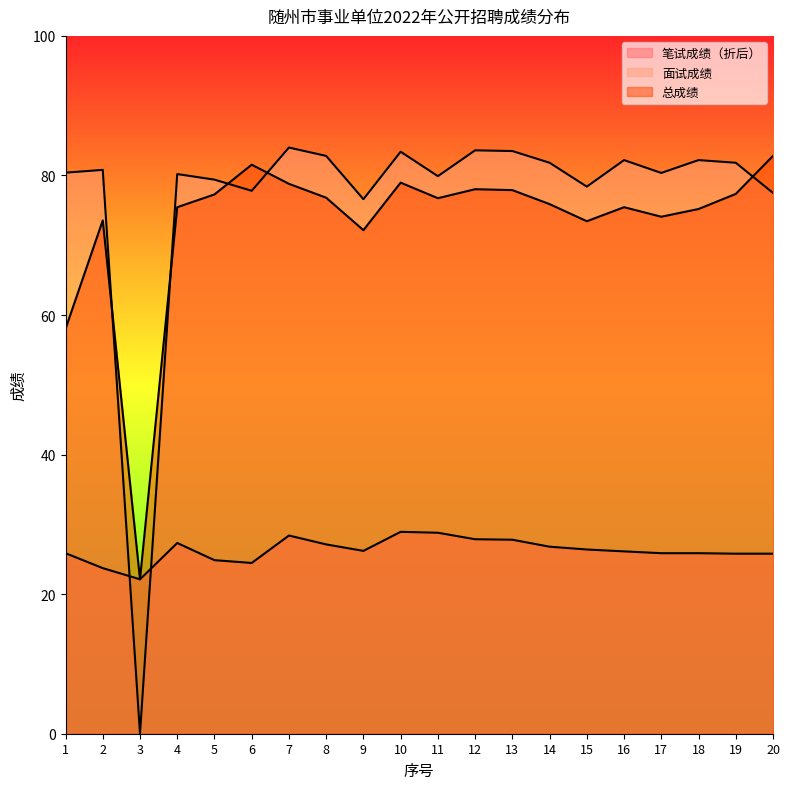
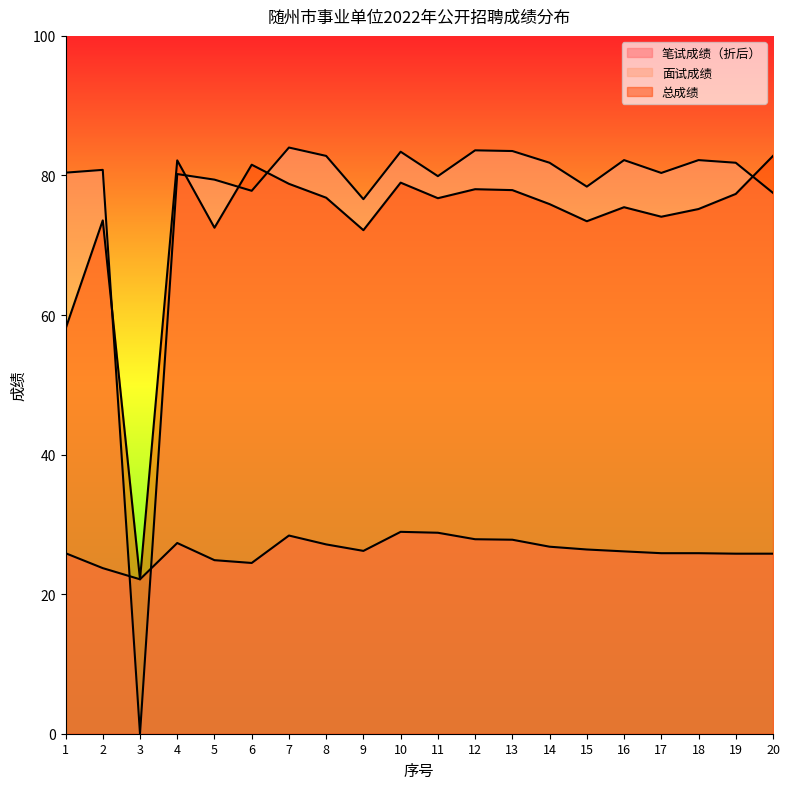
总成绩, 4: 75 -> 82
总成绩, 5: 77 -> 73
